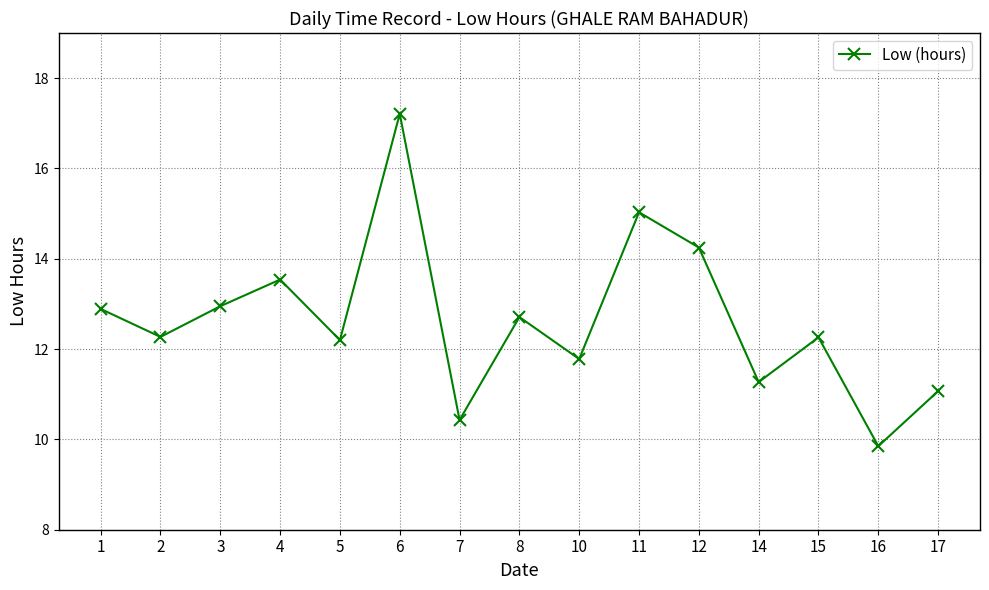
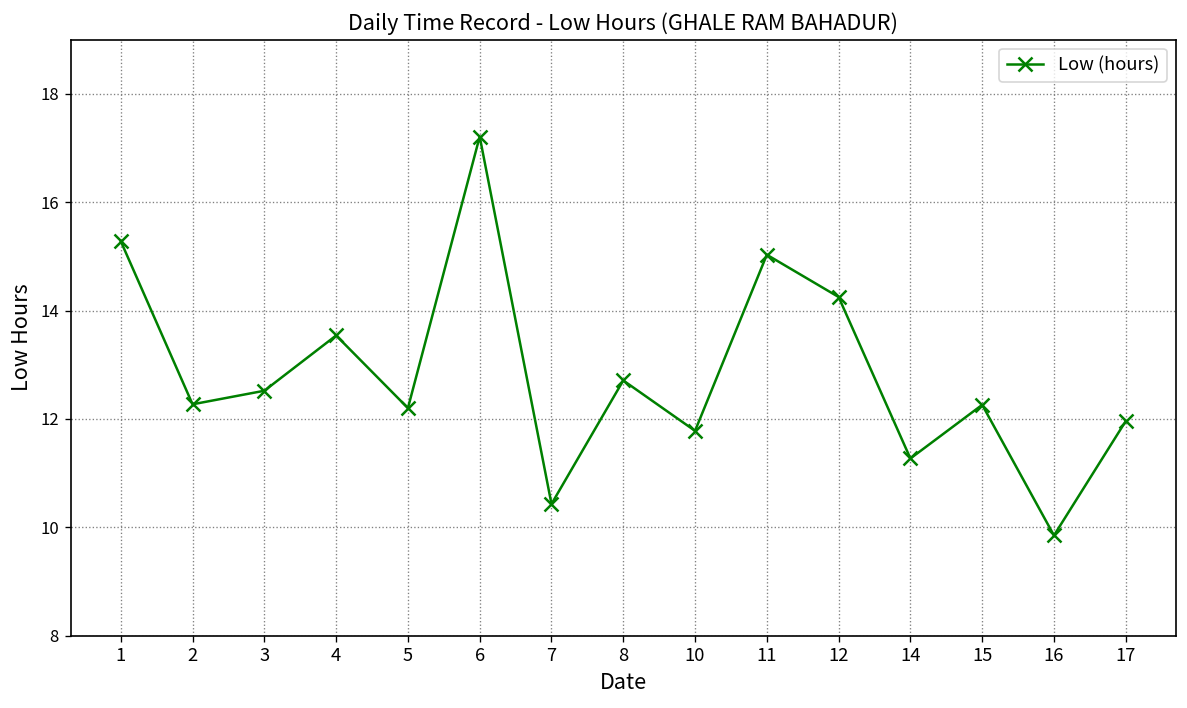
1: 12.9 -> 15.3
3: 13.0 -> 12.5
17: 11.1 -> 12.0
